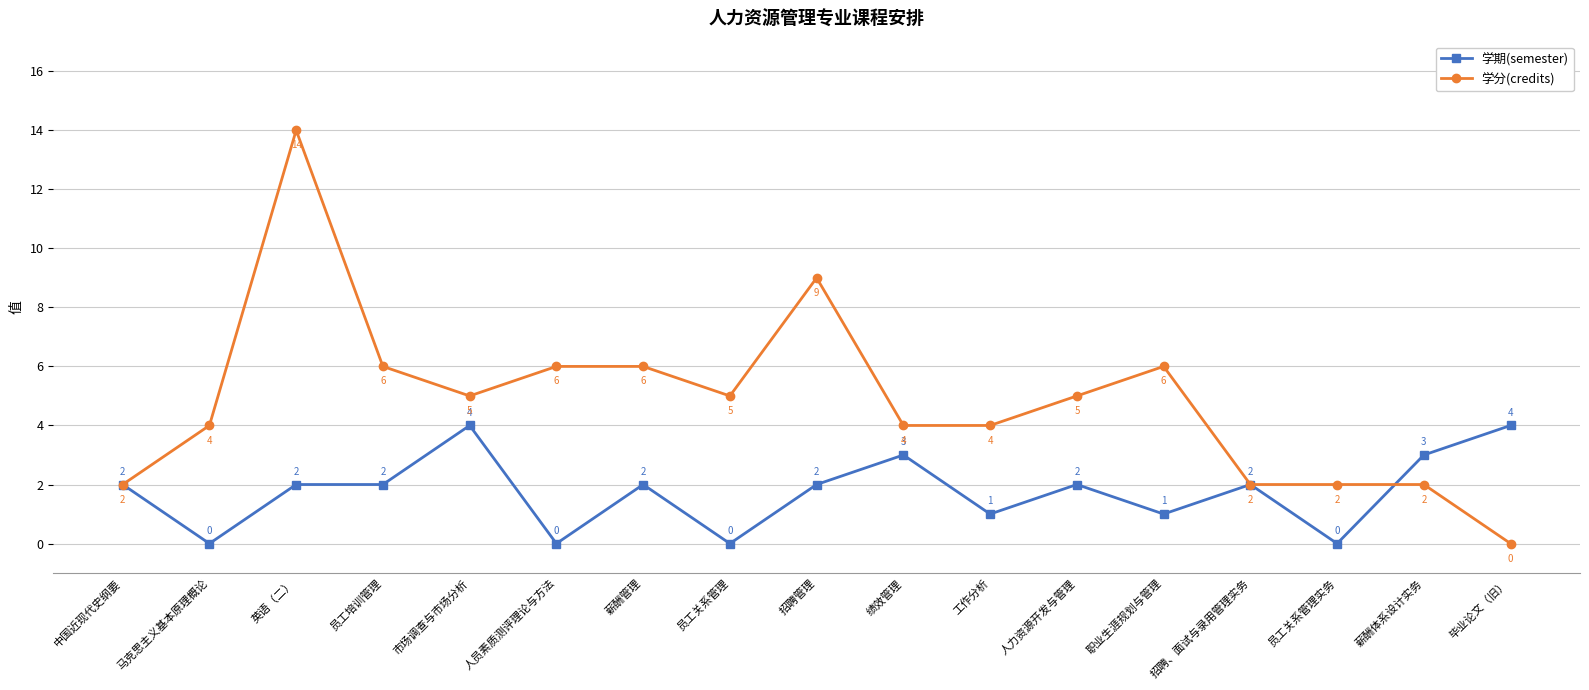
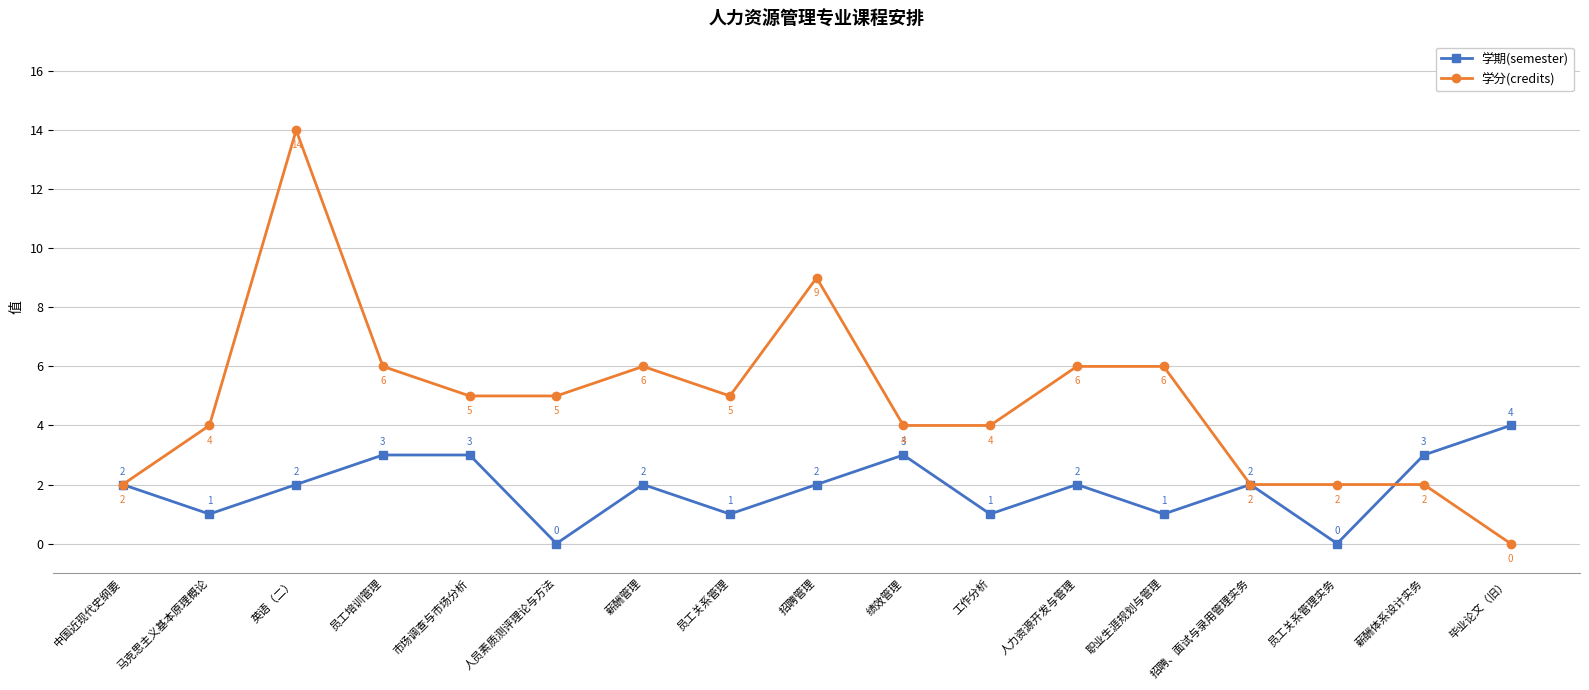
学期(semester), 马克思主义基本原理概论: 0 -> 1
学期(semester), 员工培训管理: 2 -> 3
学期(semester), 市场调查与市场分析: 4 -> 3
学分(credits), 人员素质测评理论与方法: 6 -> 5
学期(semester), 员工关系管理: 0 -> 1
学分(credits), 人力资源开发与管理: 5 -> 6
